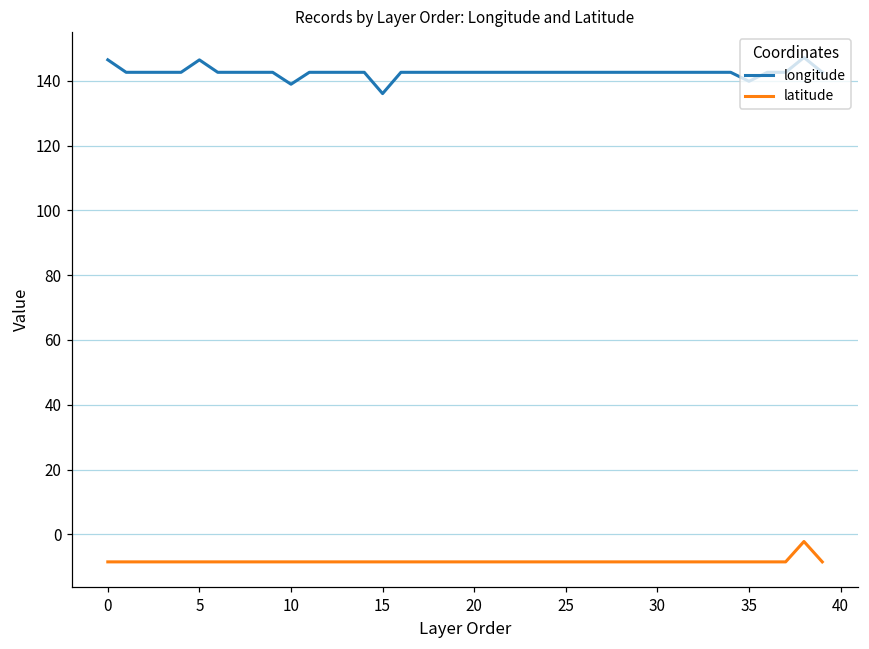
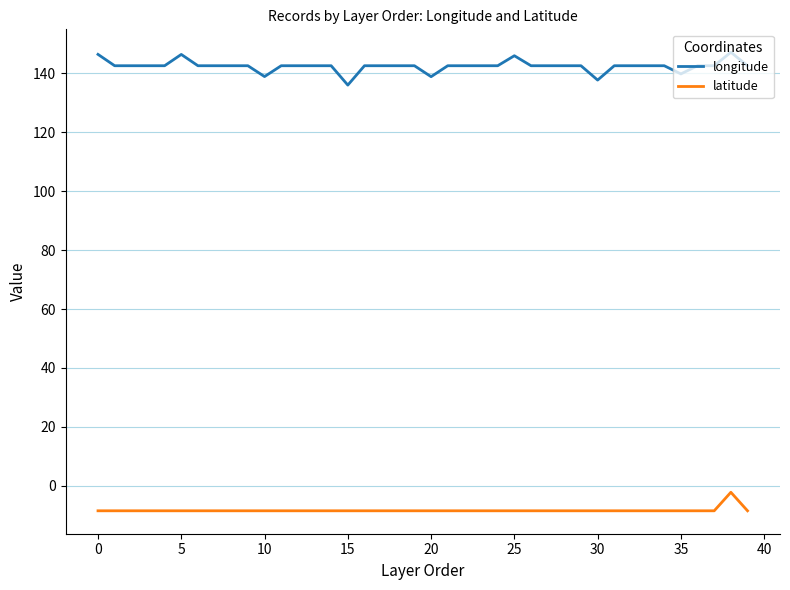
longitude, 20: 143 -> 139
longitude, 25: 143 -> 146
longitude, 30: 143 -> 138
